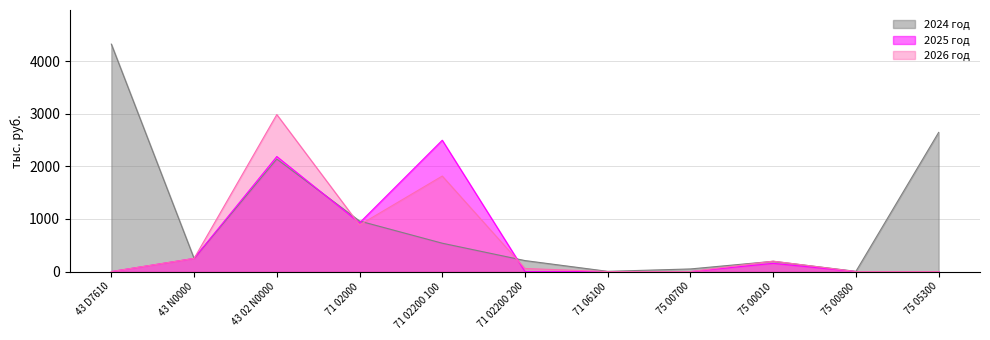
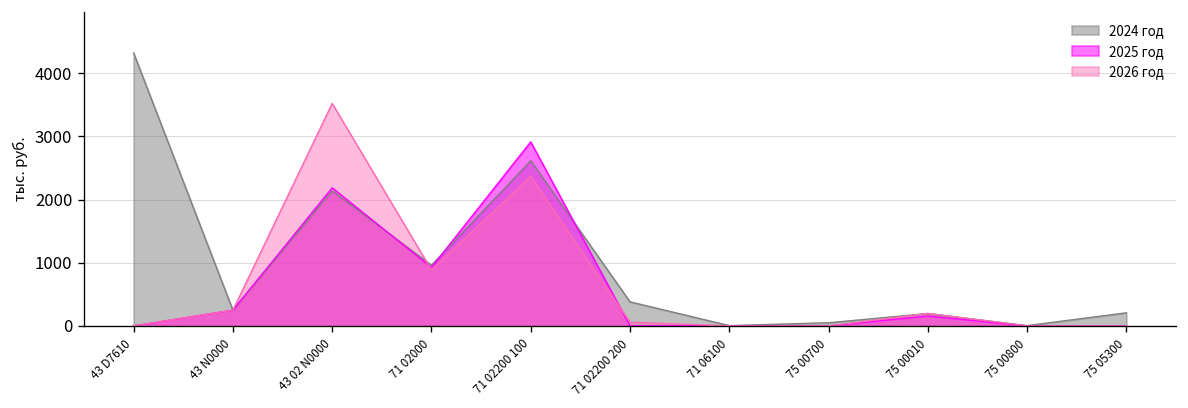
2026 год, 43 02 N0000: 3000 -> 3500
2024 год, 71 02200 100: 500 -> 2600
2025 год, 71 02200 100: 2500 -> 2900
2026 год, 71 02200 100: 1800 -> 2400
2024 год, 71 02200 200: 200 -> 400
2024 год, 75 05300: 2600 -> 200
